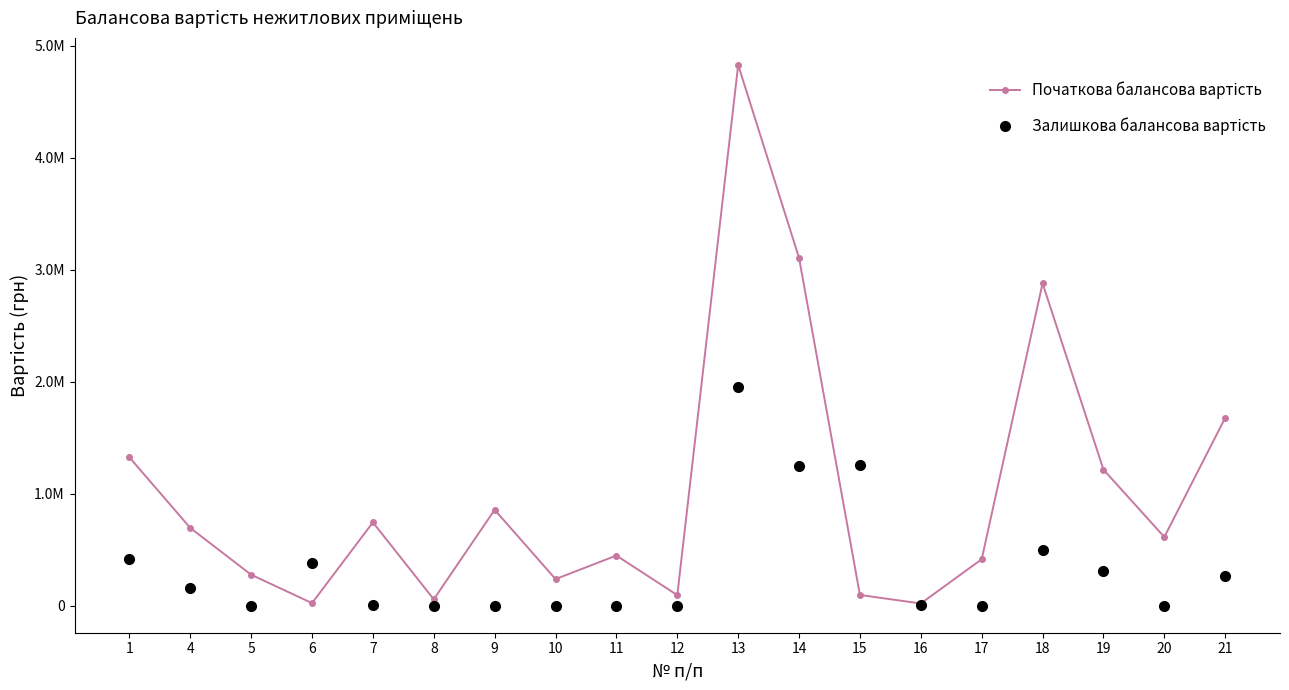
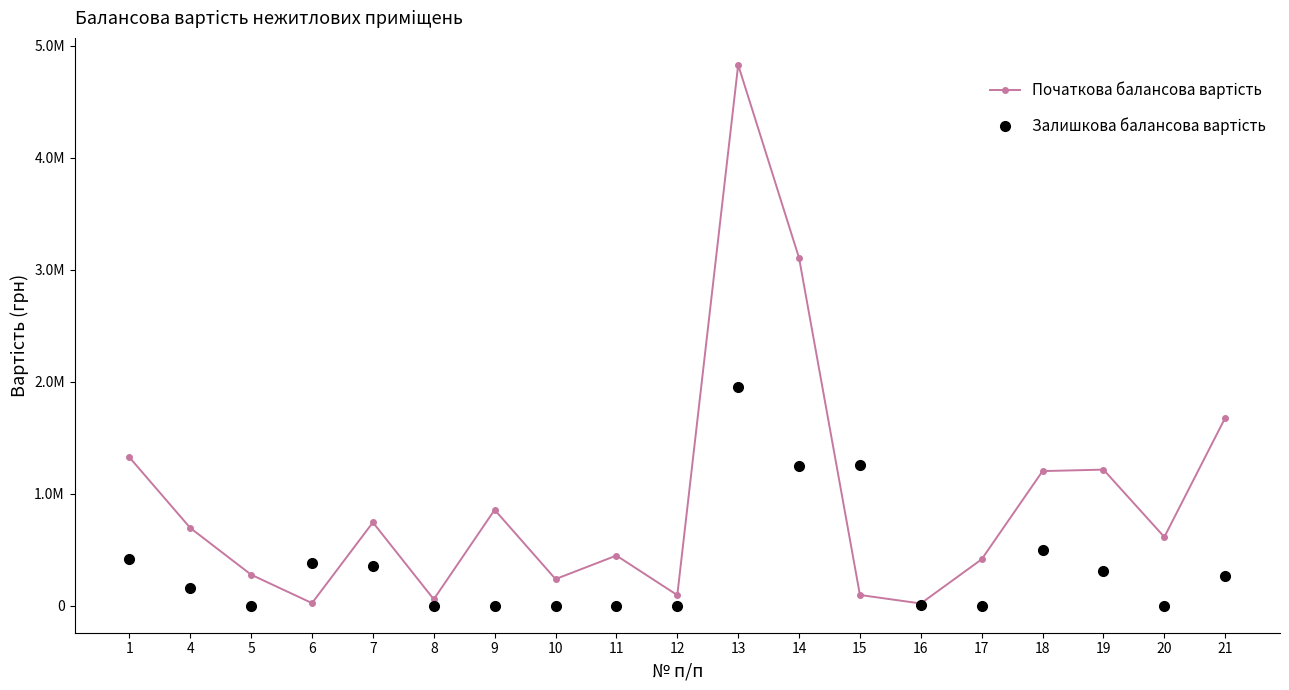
Залишкова балансова вартість, 7: 10000 -> 360000
Початкова балансова вартість, 18: 2880000 -> 1200000
